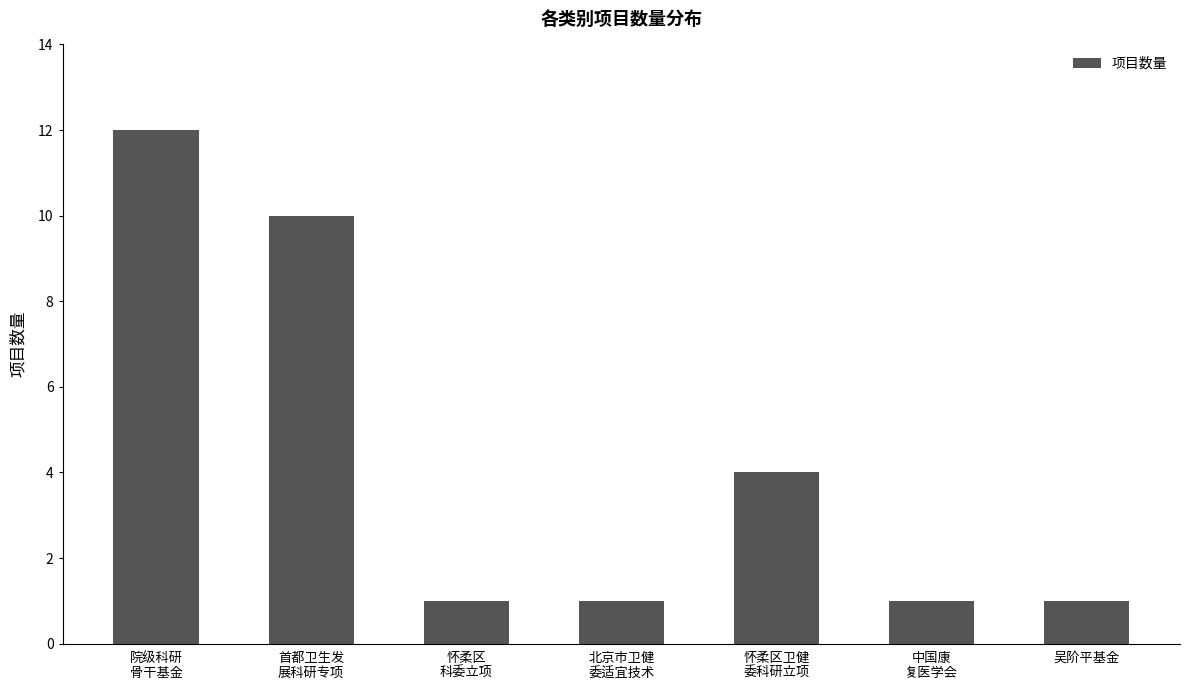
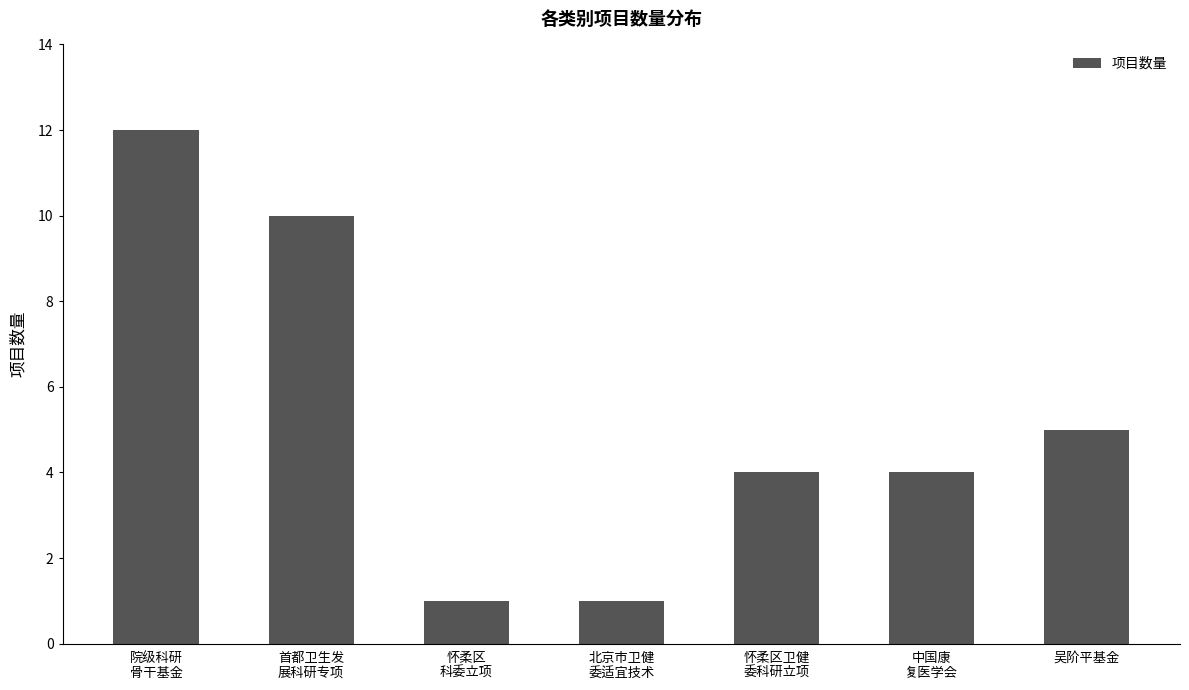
中国康 复医学会: 1 -> 4
吴阶平基金: 1 -> 5
